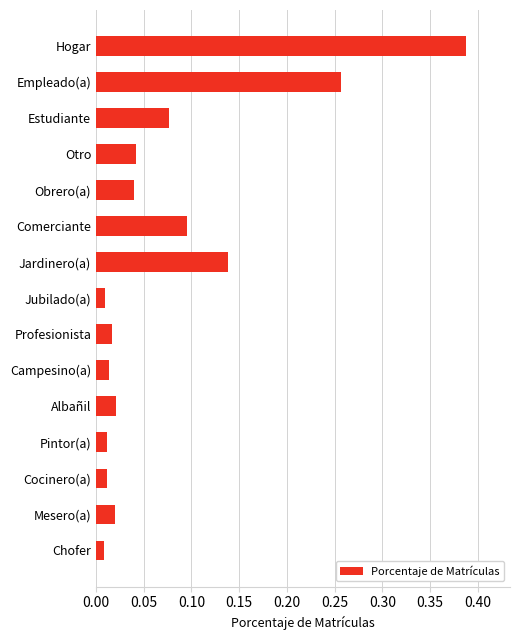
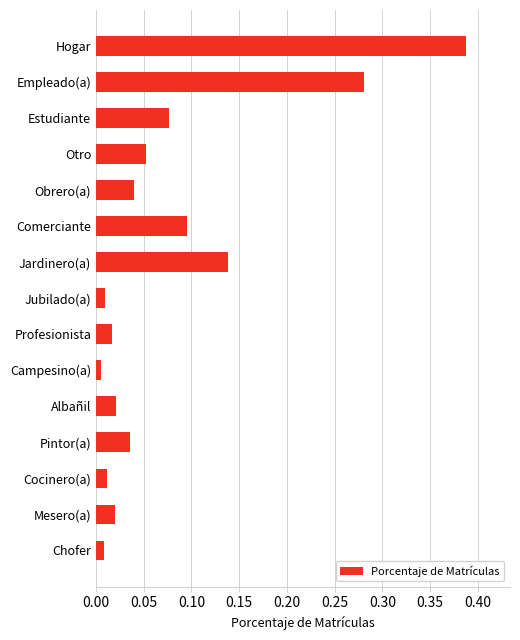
Empleado(a): 0.26 -> 0.28
Otro: 0.04 -> 0.05
Campesino(a): 0.01 -> 0.00
Pintor(a): 0.01 -> 0.04
